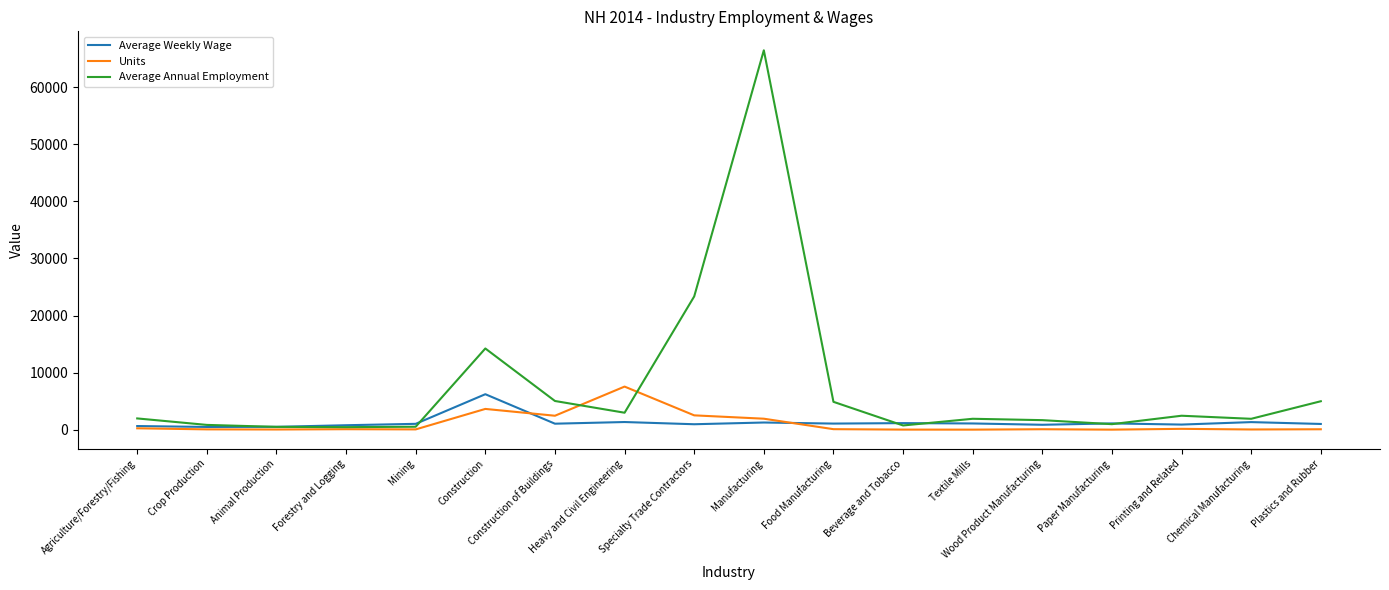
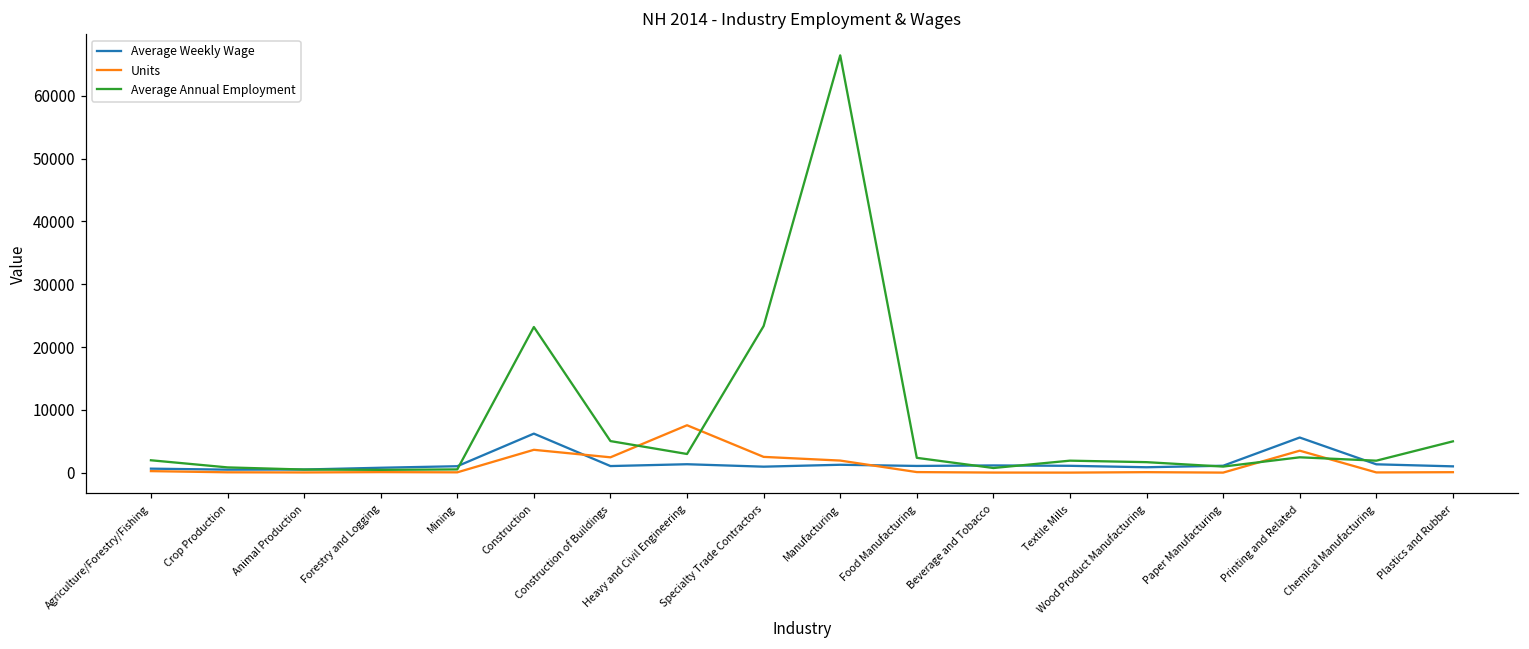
Average Annual Employment, Construction: 14000 -> 23000
Average Annual Employment, Food Manufacturing: 5000 -> 2000
Average Weekly Wage, Printing and Related: 1000 -> 6000
Units, Printing and Related: 0 -> 4000
